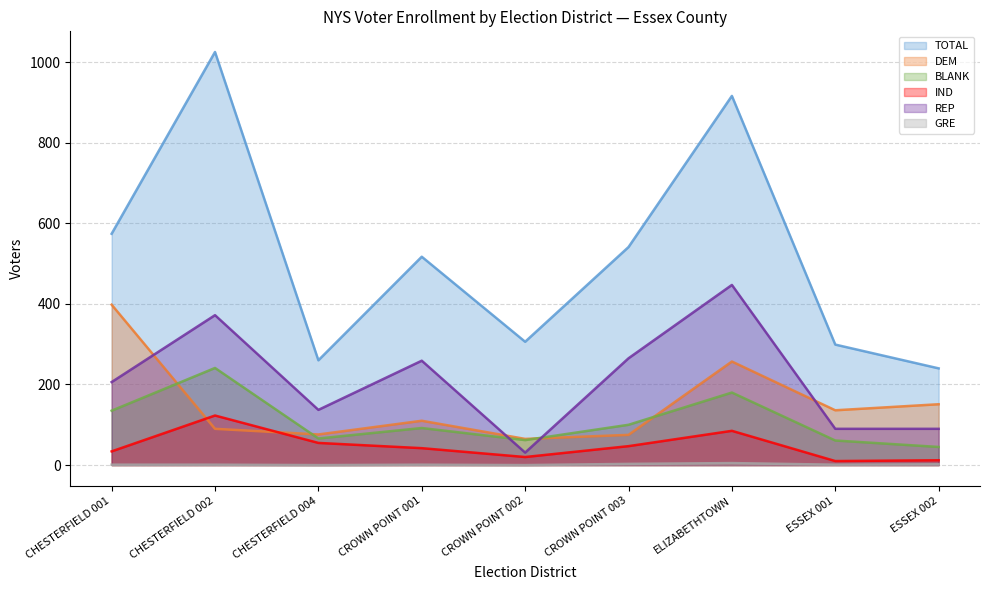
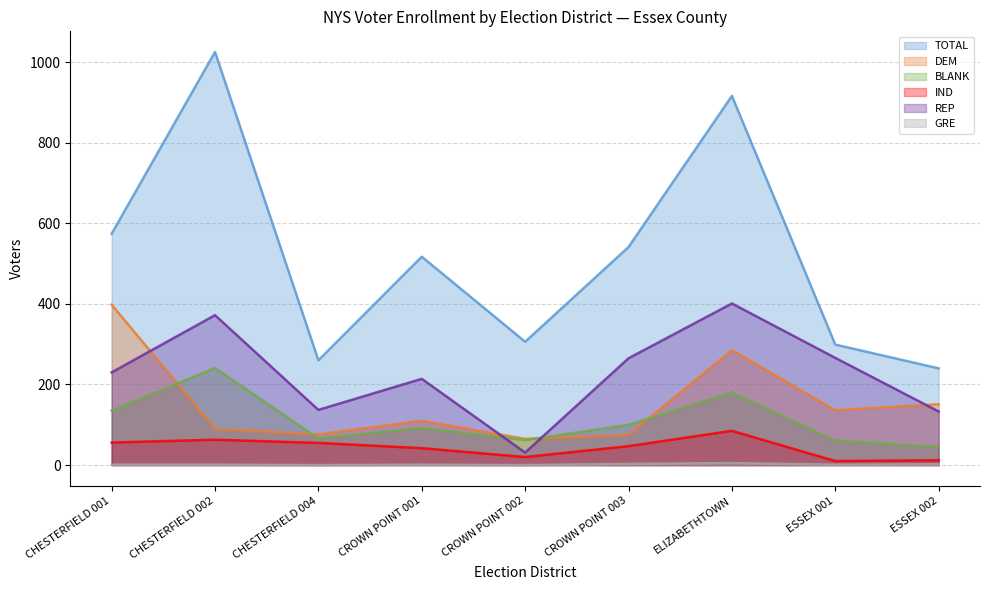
IND, CHESTERFIELD 001: 30 -> 60
REP, CHESTERFIELD 001: 210 -> 230
IND, CHESTERFIELD 002: 120 -> 60
REP, CROWN POINT 001: 260 -> 210
DEM, ELIZABETHTOWN: 260 -> 290
REP, ELIZABETHTOWN: 450 -> 400
REP, ESSEX 001: 90 -> 270
REP, ESSEX 002: 90 -> 130
